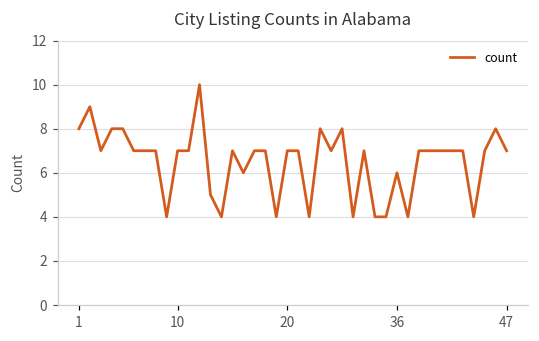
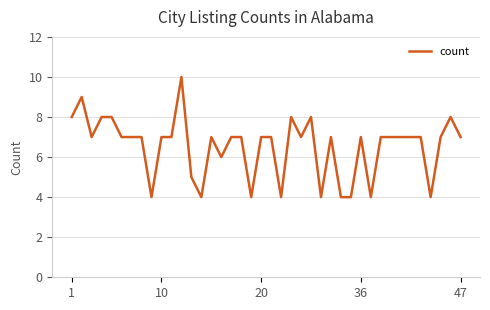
36: 6 -> 7
